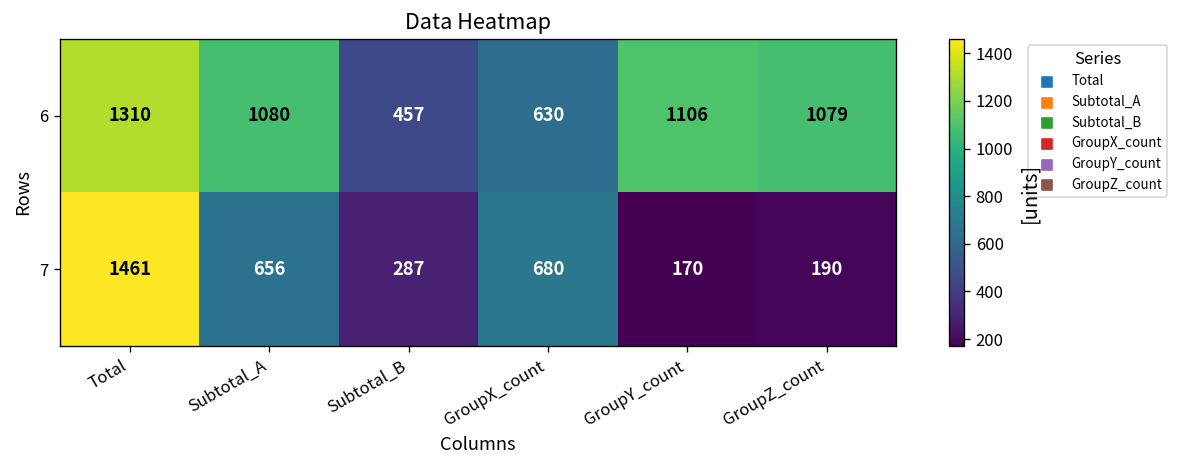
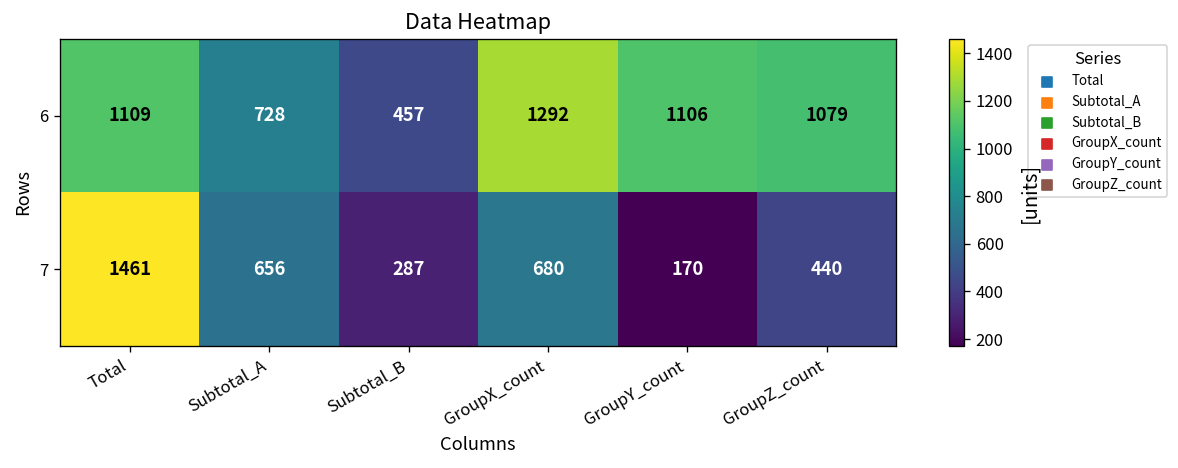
6, Total: 1310 -> 1109
6, Subtotal_A: 1080 -> 728
6, GroupX_count: 630 -> 1292
7, GroupZ_count: 190 -> 440
